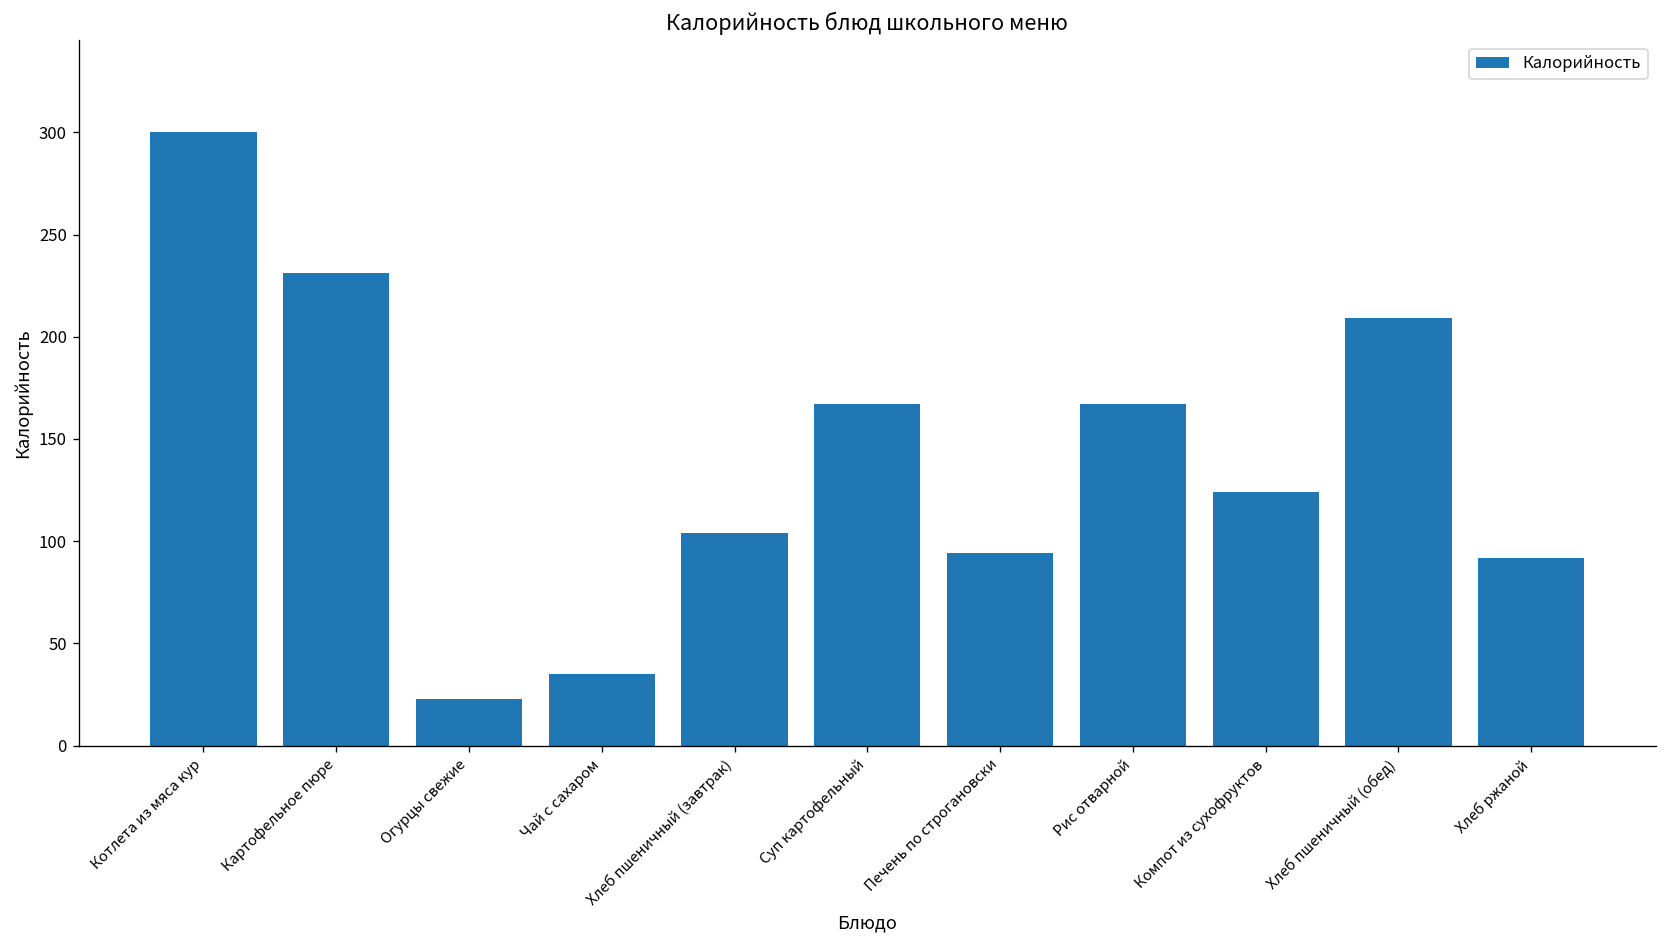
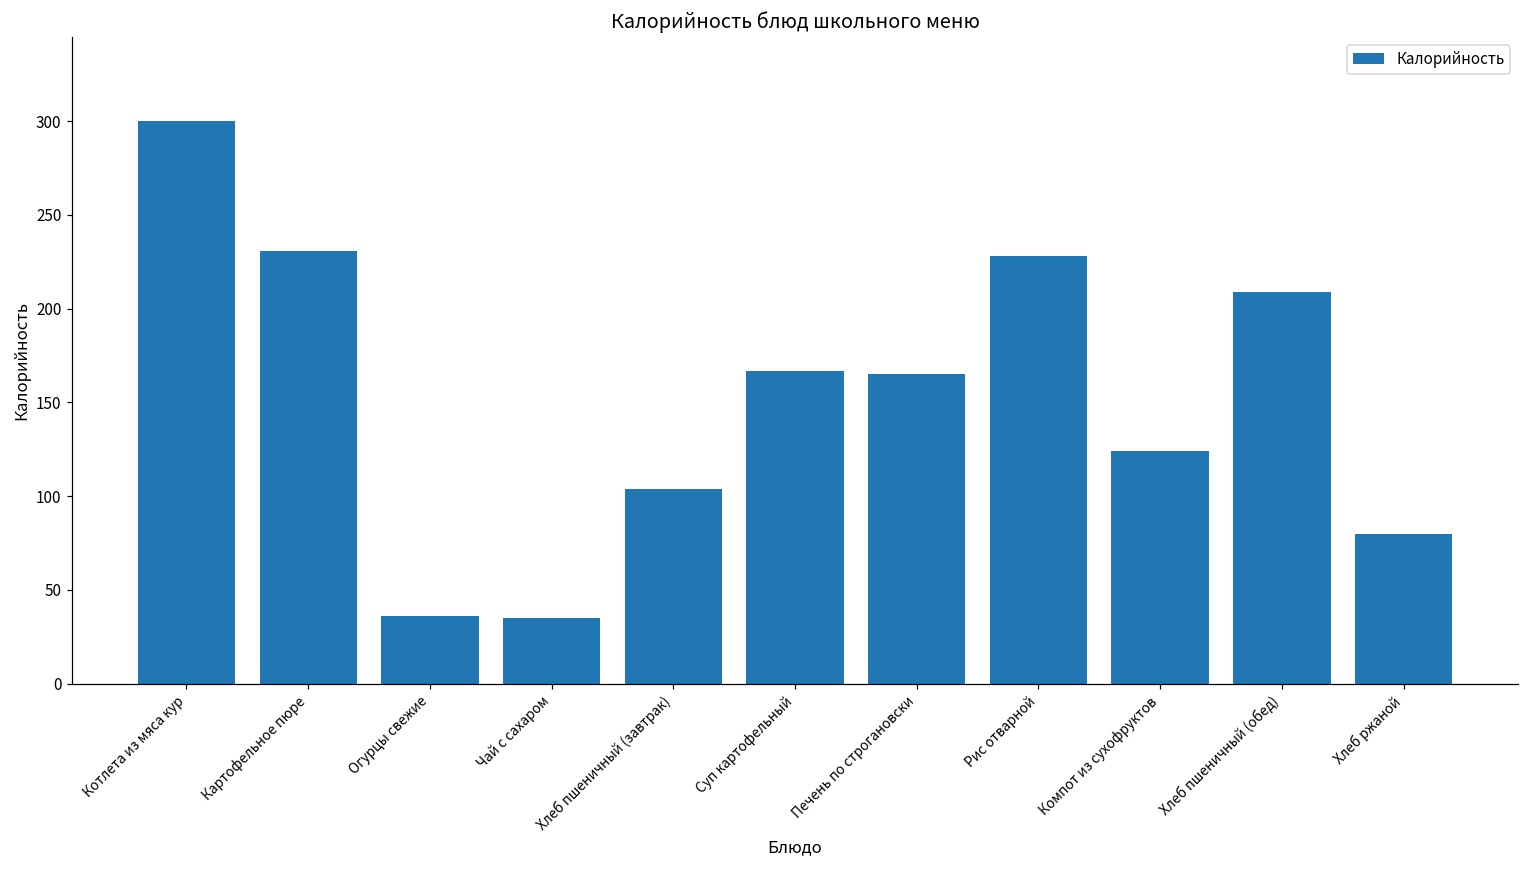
Огурцы свежие: 23 -> 36
Печень по строгановски: 94 -> 165
Рис отварной: 167 -> 228
Хлеб ржаной: 92 -> 80
